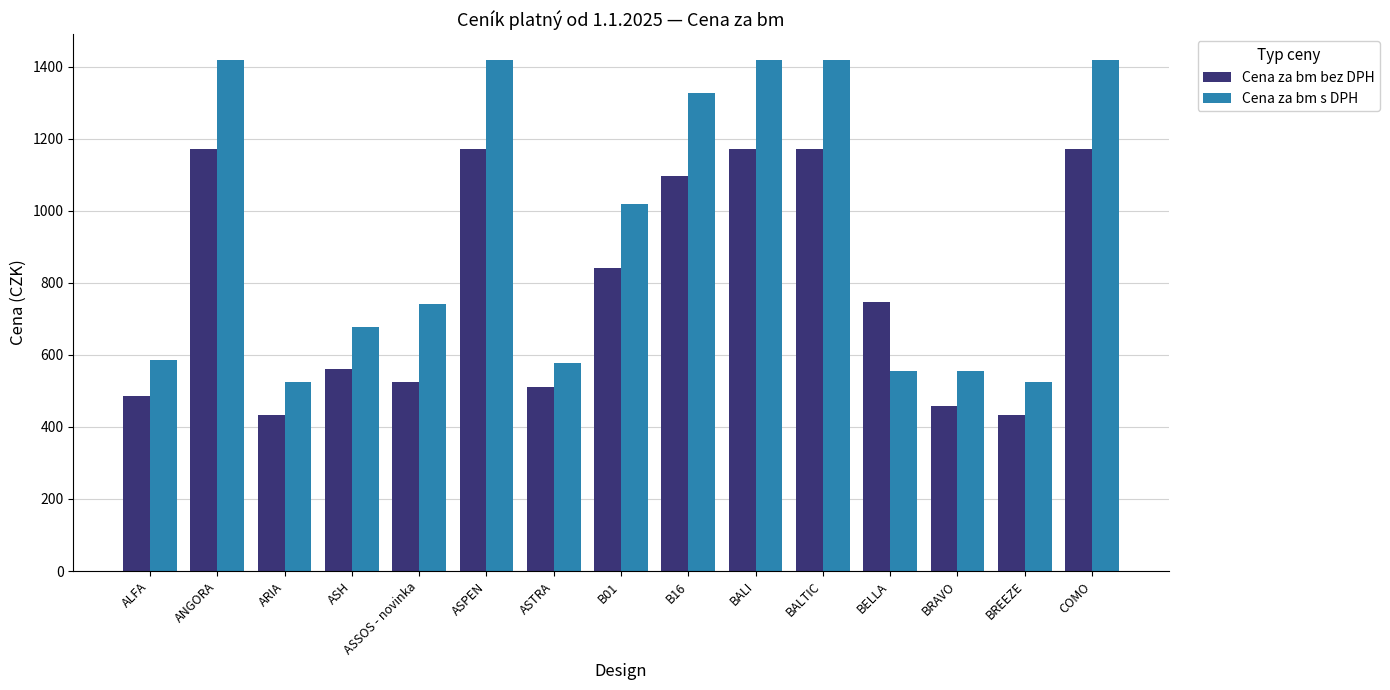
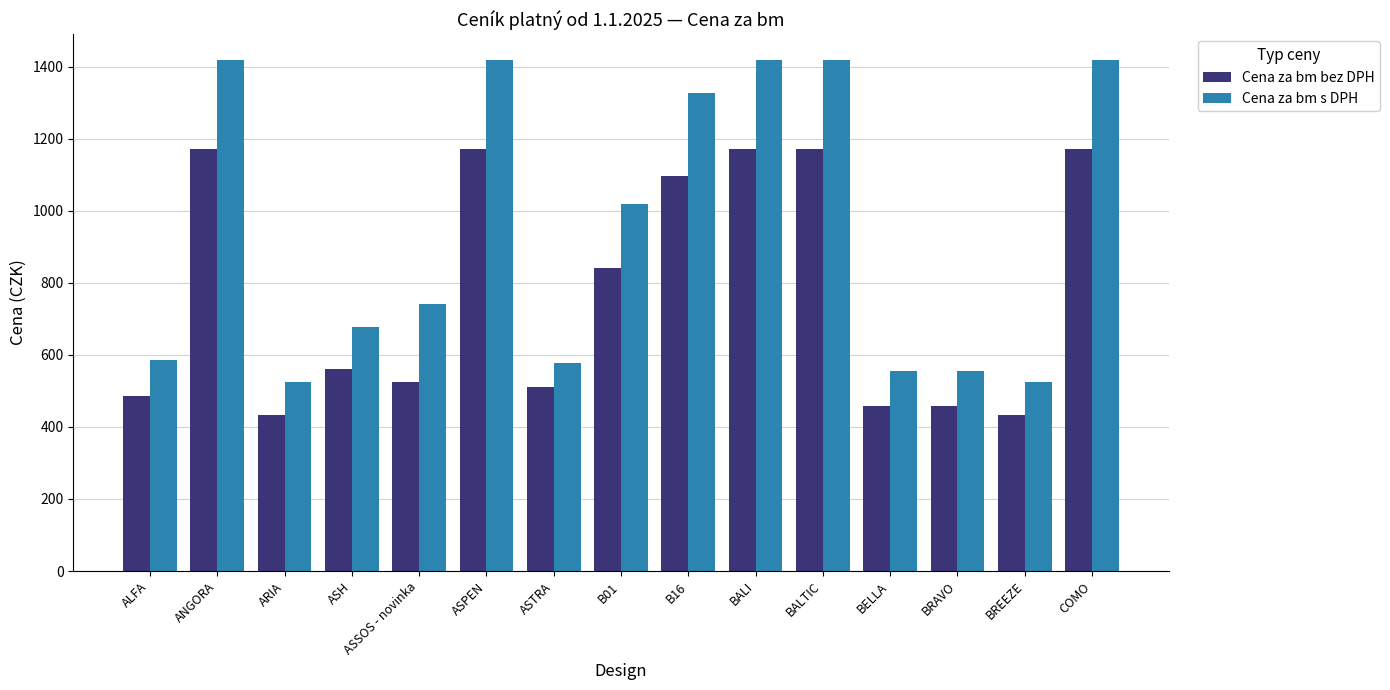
Cena za bm bez DPH, BELLA: 750 -> 460
